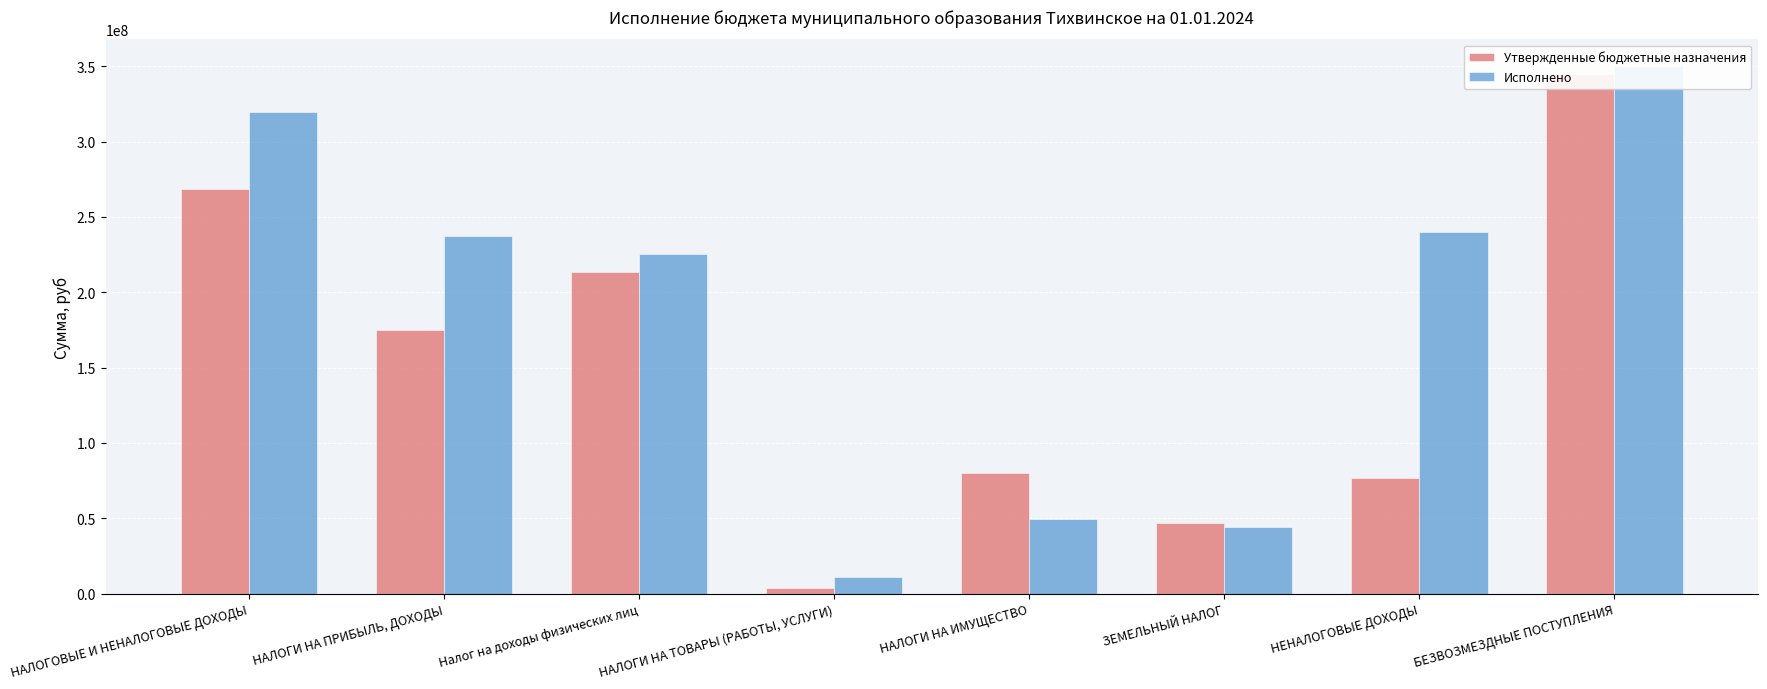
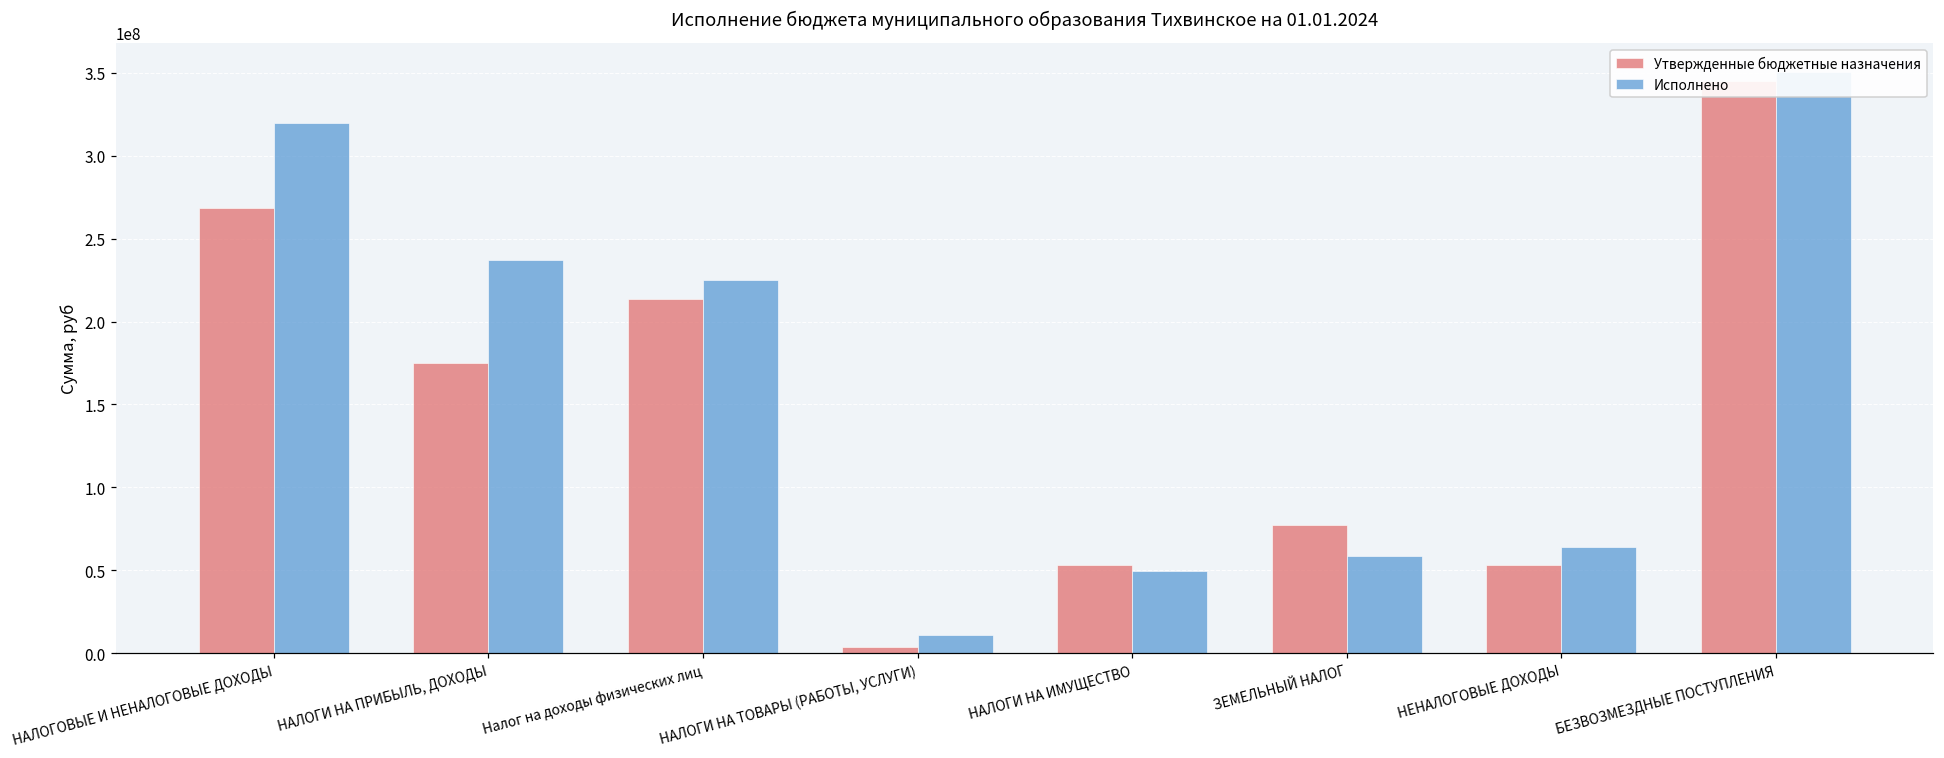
Утвержденные бюджетные назначения, НАЛОГИ НА ИМУЩЕСТВО: 80000000 -> 53000000
Утвержденные бюджетные назначения, ЗЕМЕЛЬНЫЙ НАЛОГ: 47000000 -> 77000000
Исполнено, ЗЕМЕЛЬНЫЙ НАЛОГ: 44000000 -> 59000000
Утвержденные бюджетные назначения, НЕНАЛОГОВЫЕ ДОХОДЫ: 77000000 -> 53000000
Исполнено, НЕНАЛОГОВЫЕ ДОХОДЫ: 240000000 -> 64000000
